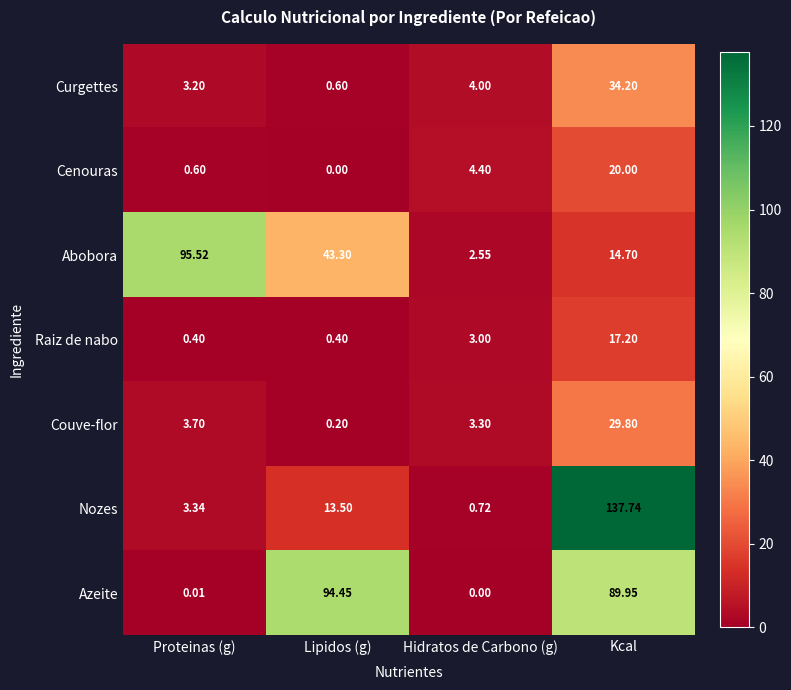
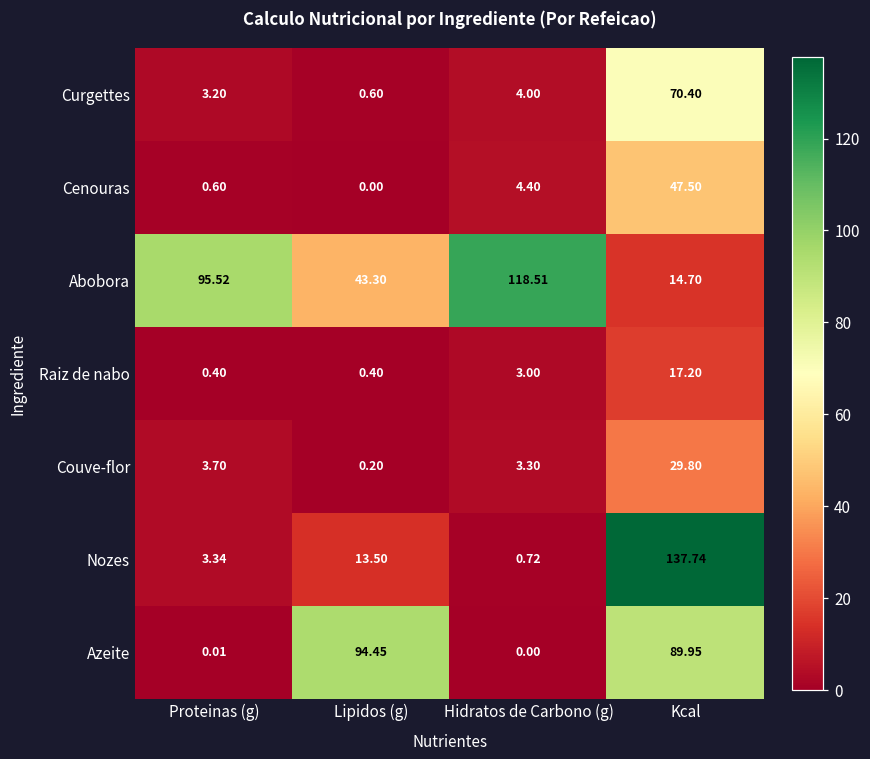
Curgettes, Kcal: 34.20 -> 70.40
Cenouras, Kcal: 20.00 -> 47.50
Abobora, Hidratos de Carbono (g): 2.55 -> 118.51
